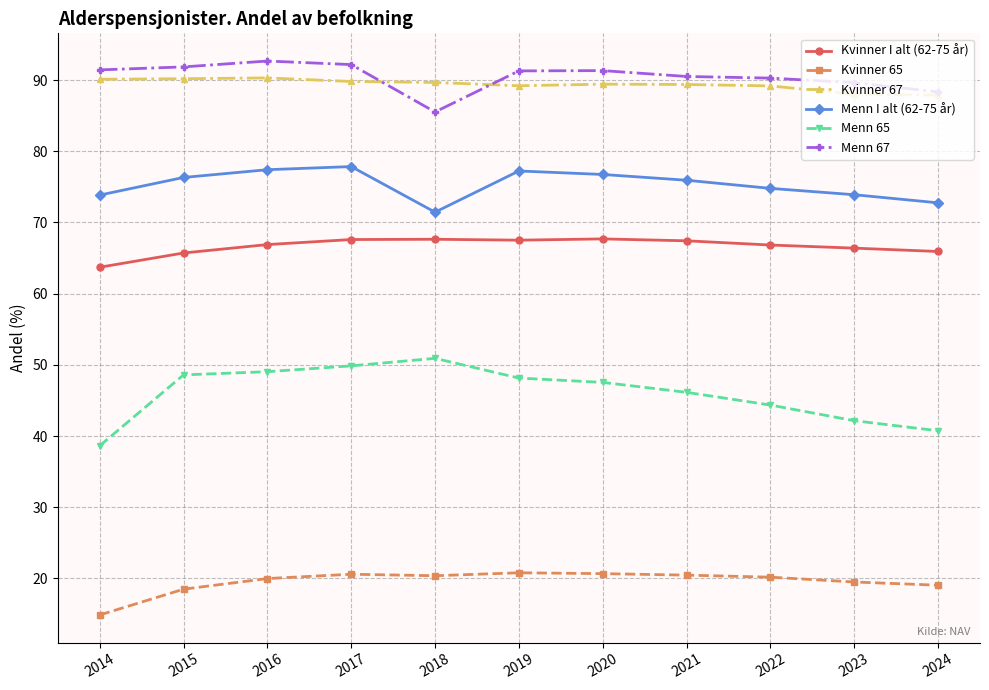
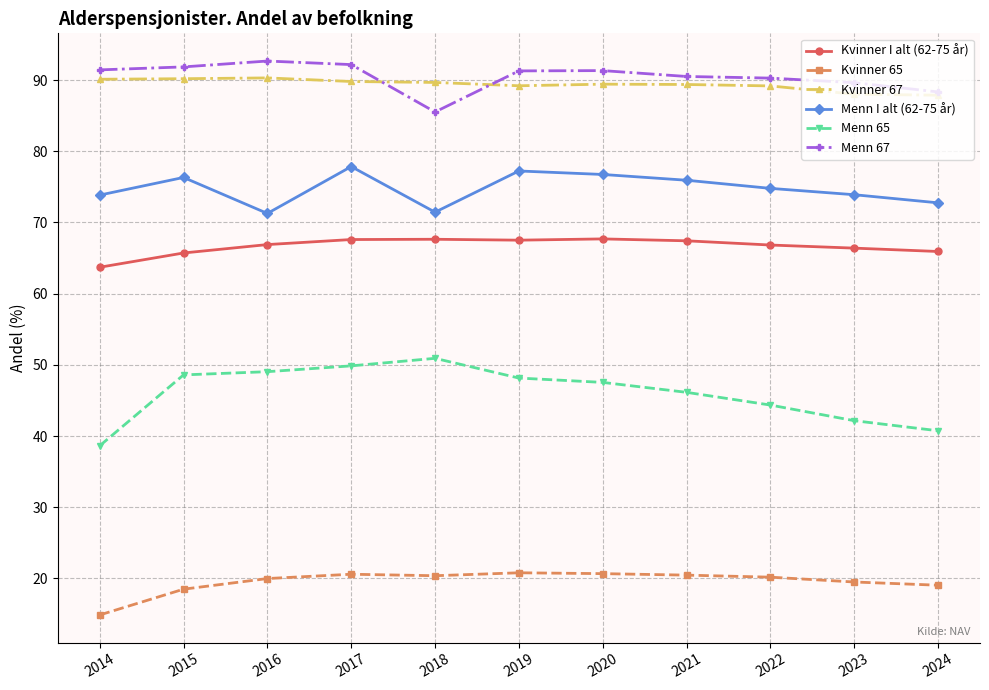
Menn I alt (62-75 år), 2016: 77 -> 71
